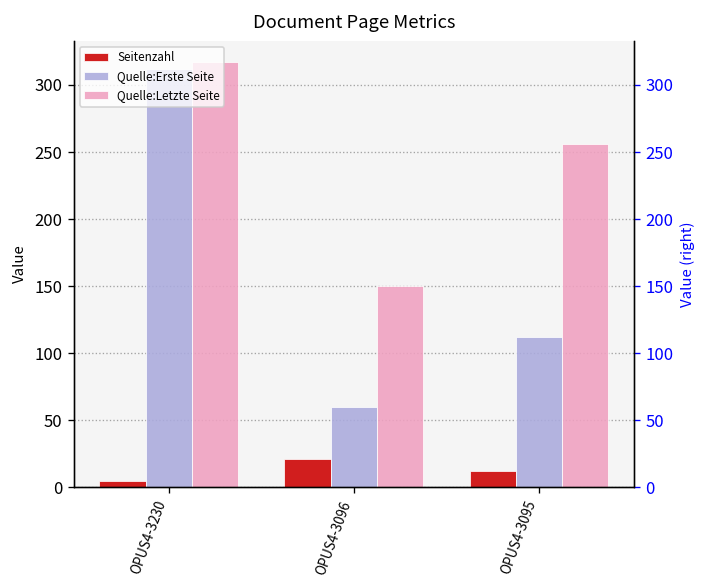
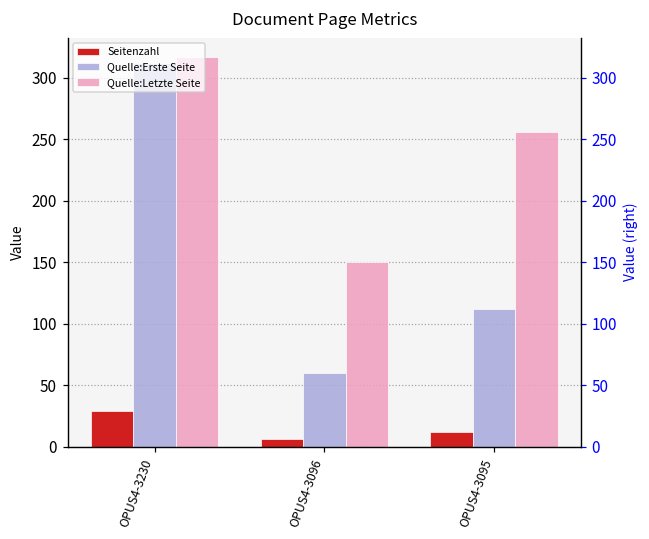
Seitenzahl, OPUS4-3230: 5 -> 29
Seitenzahl, OPUS4-3096: 21 -> 6
